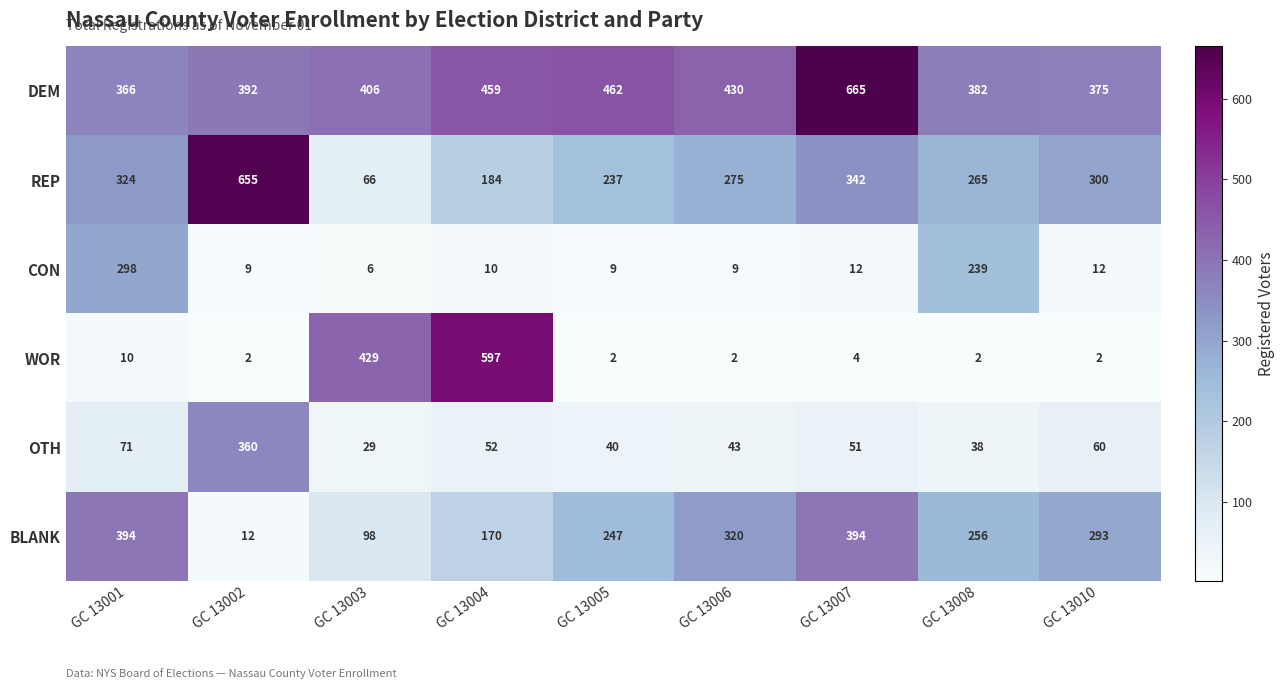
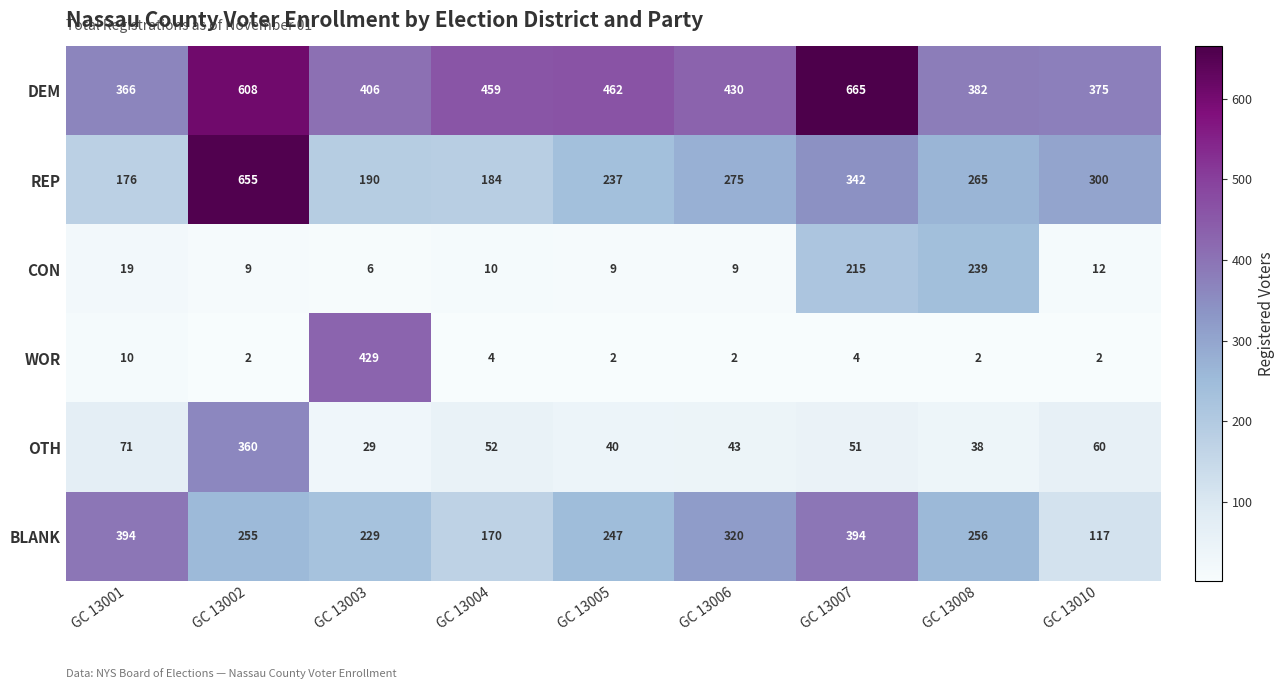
DEM, GC 13002: 392 -> 608
REP, GC 13001: 324 -> 176
REP, GC 13003: 66 -> 190
CON, GC 13001: 298 -> 19
CON, GC 13007: 12 -> 215
WOR, GC 13004: 597 -> 4
BLANK, GC 13002: 12 -> 255
BLANK, GC 13003: 98 -> 229
BLANK, GC 13010: 293 -> 117
